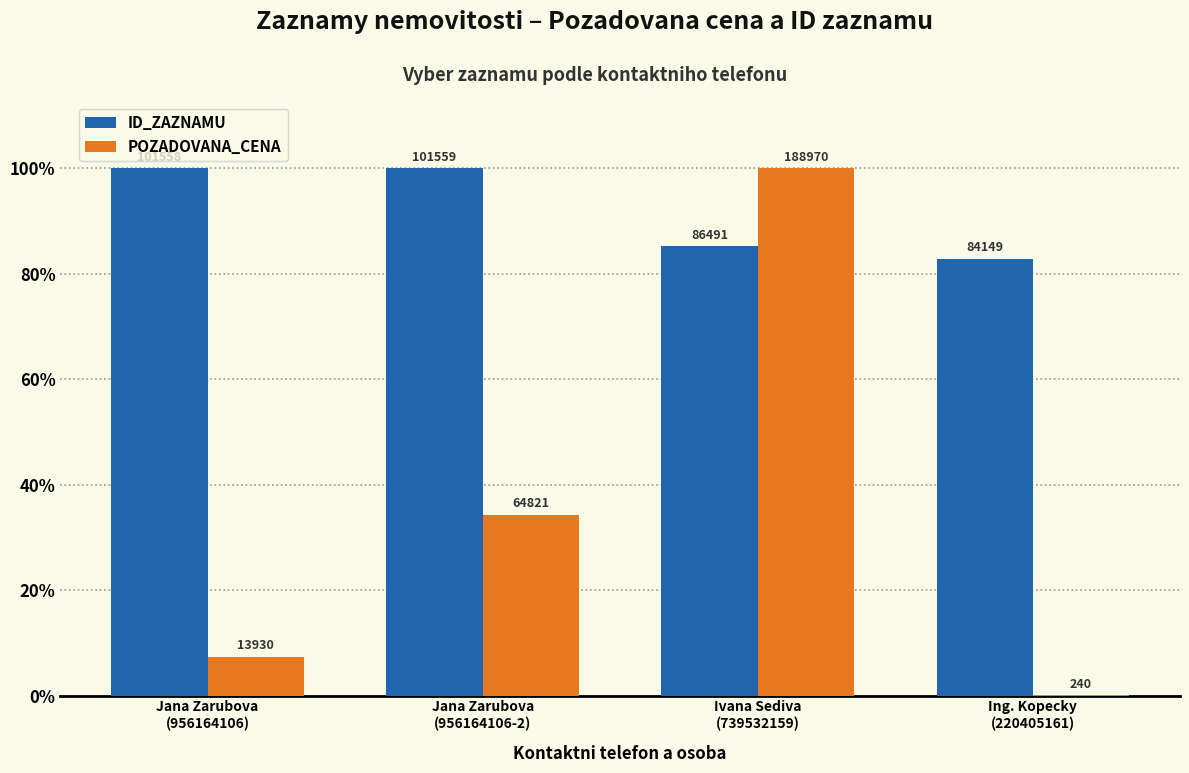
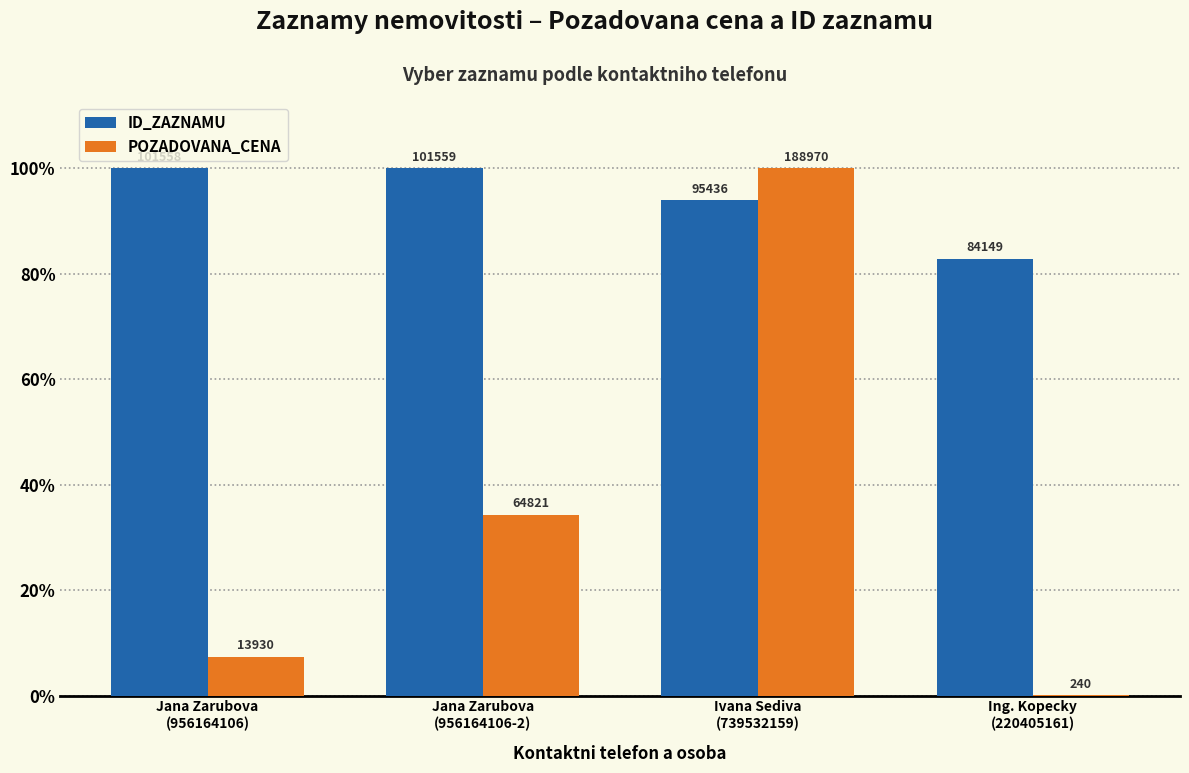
ID_ZAZNAMU, Ivana Sediva (739532159): 86491 -> 95436
